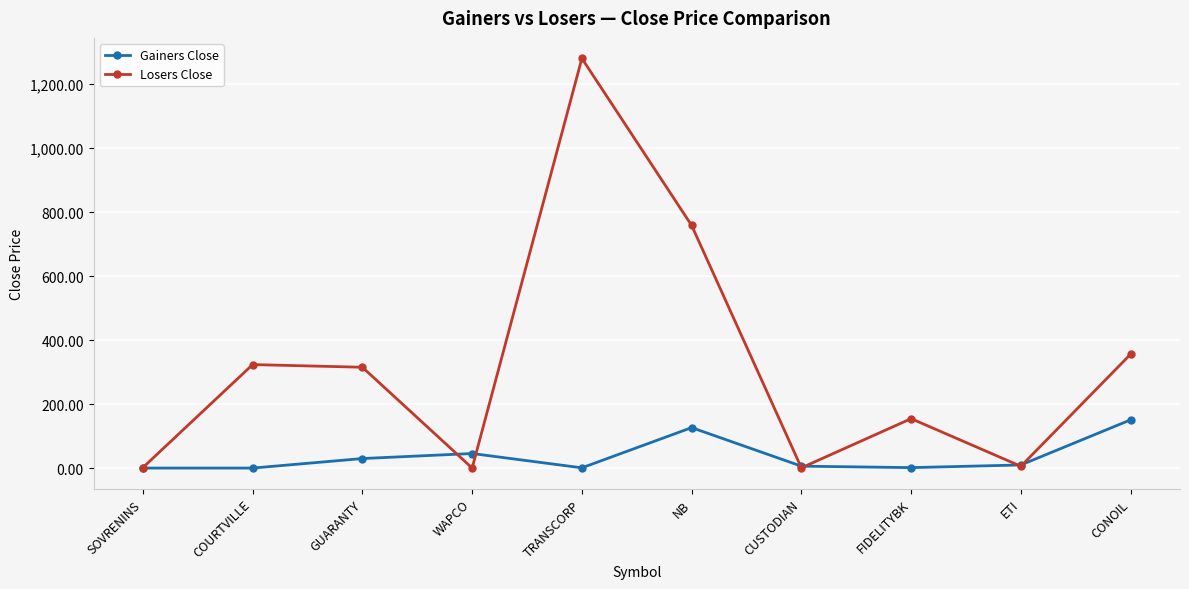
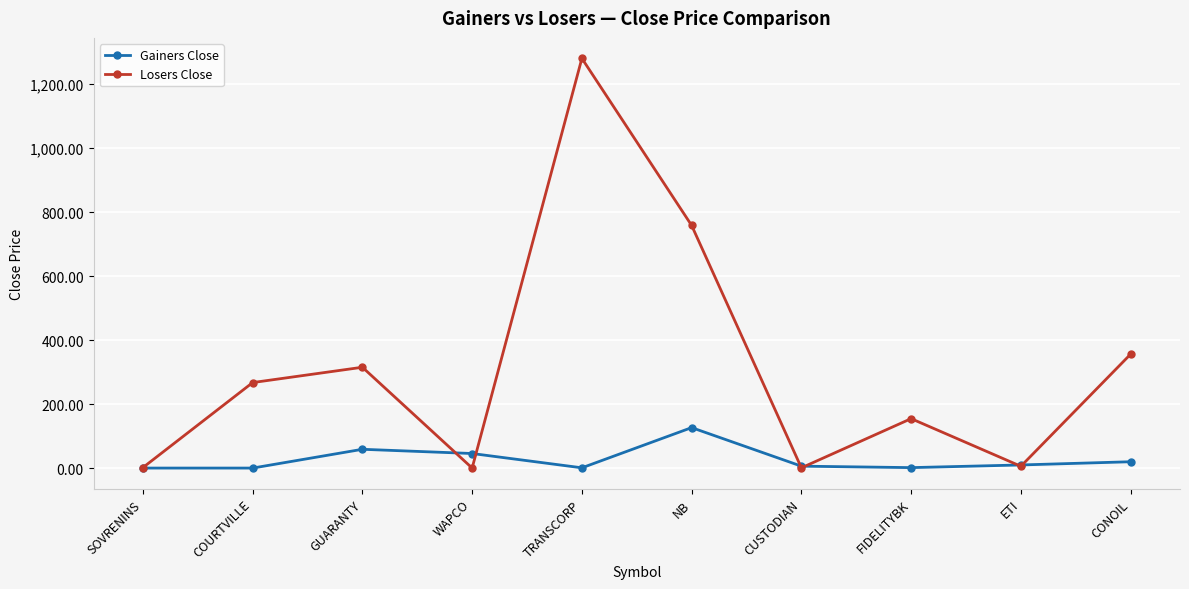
Losers Close, COURTVILLE: 320 -> 270
Gainers Close, GUARANTY: 30 -> 60
Gainers Close, CONOIL: 150 -> 20
